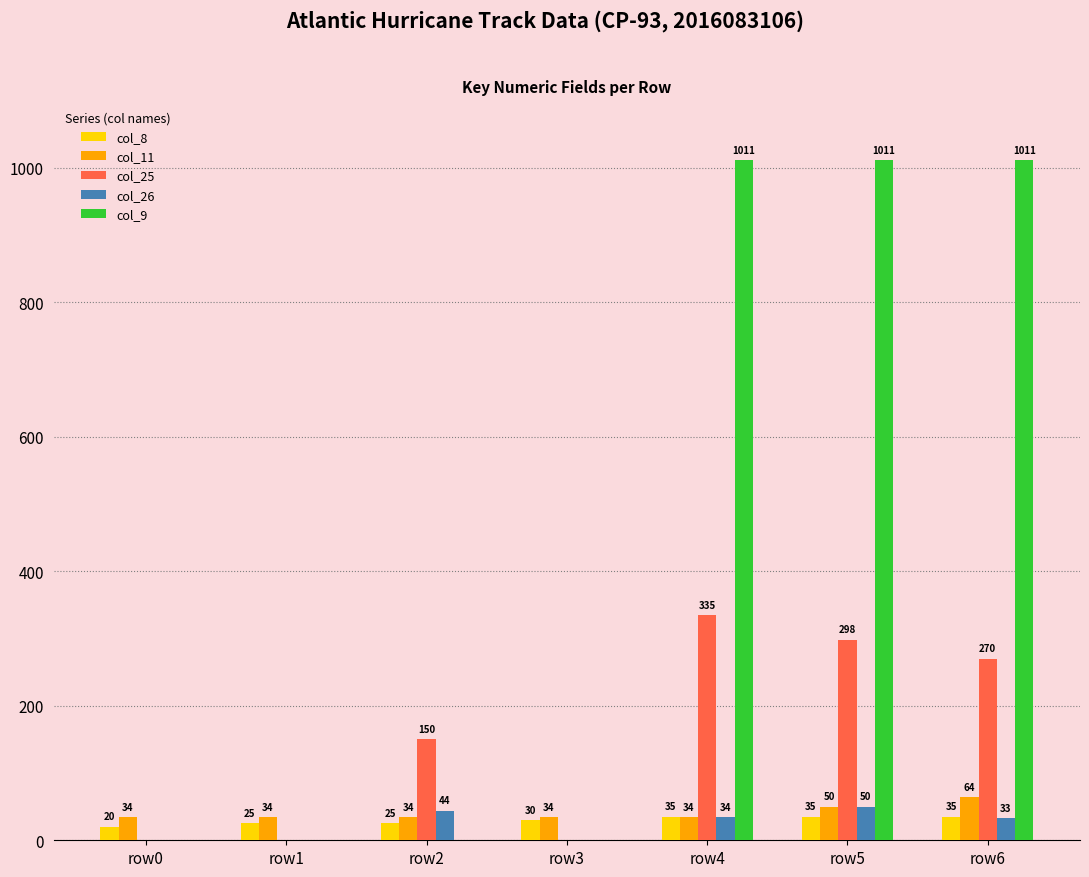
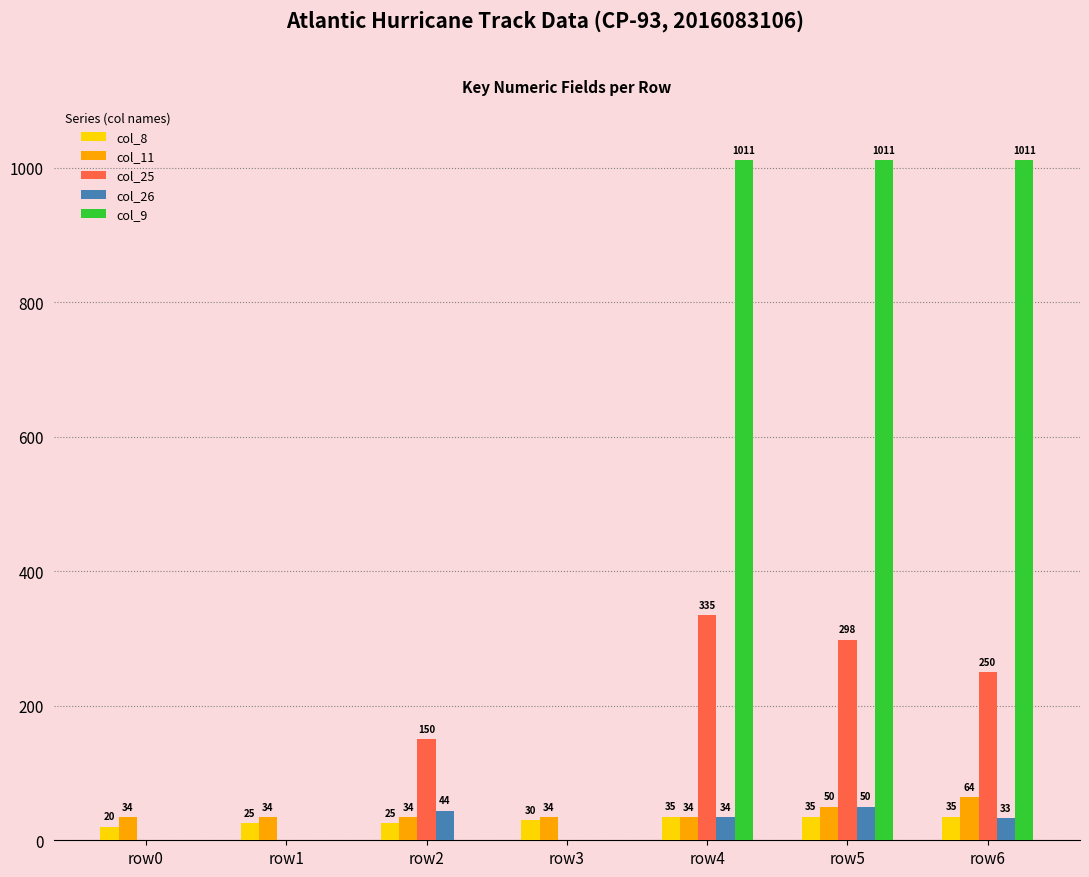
col_25, row6: 270 -> 250
